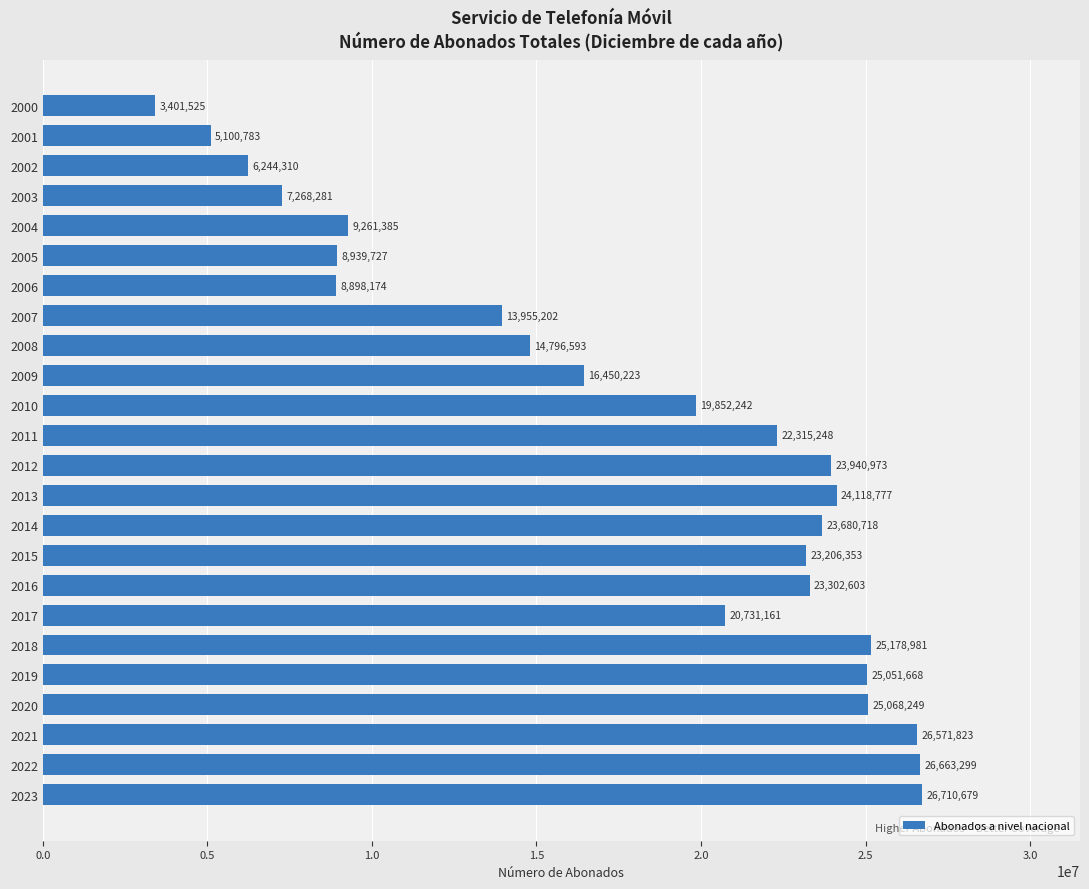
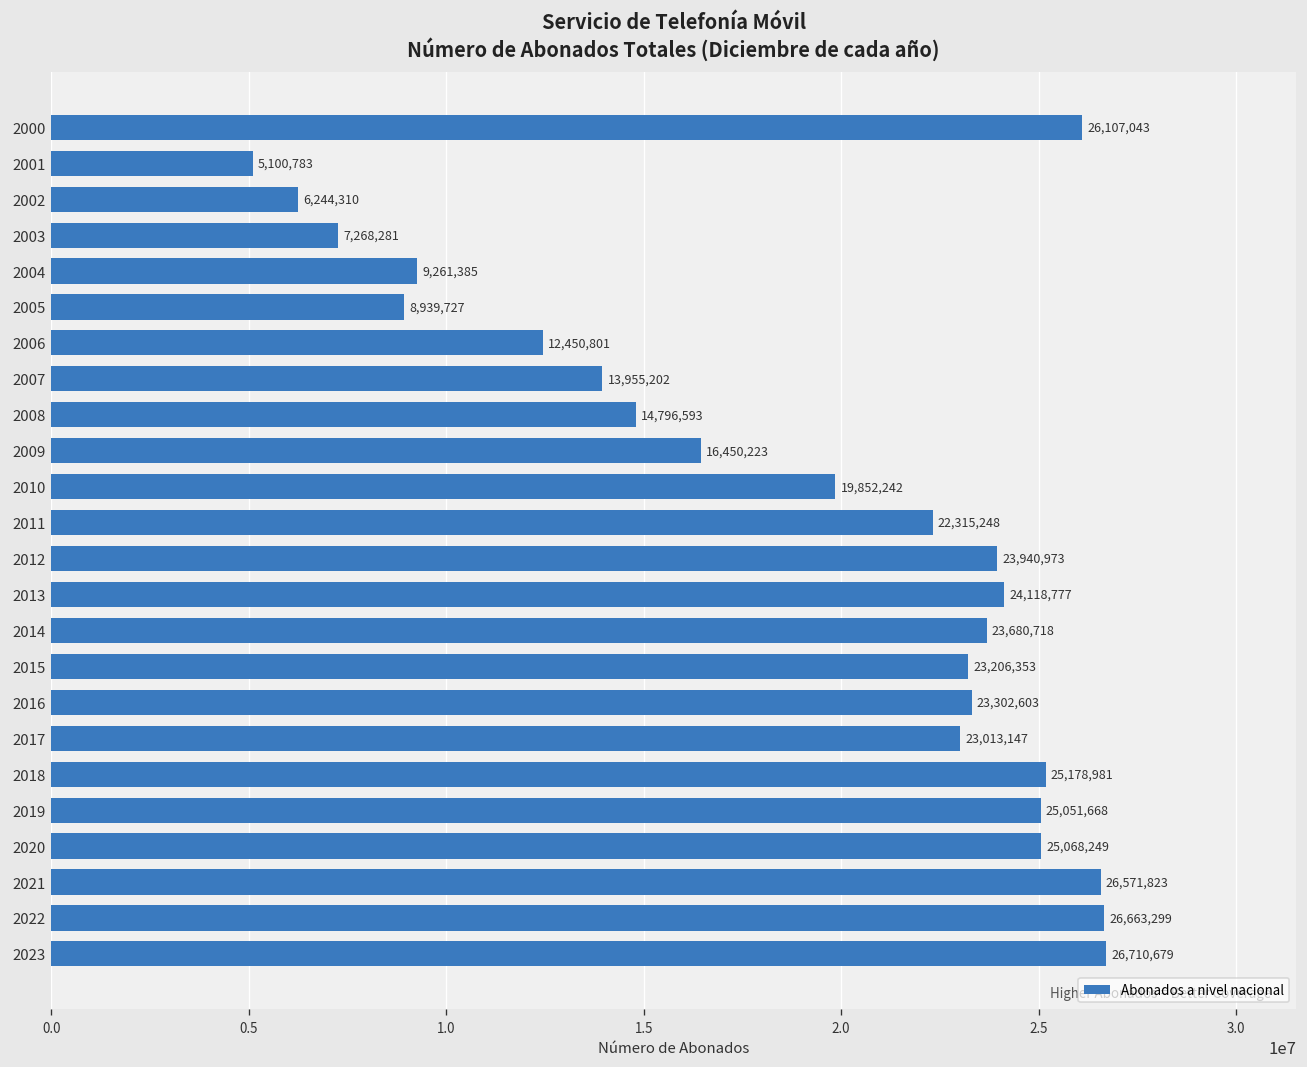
2000: 3,401,525 -> 26,107,043
2006: 8,898,174 -> 12,450,801
2017: 20,731,161 -> 23,013,147
